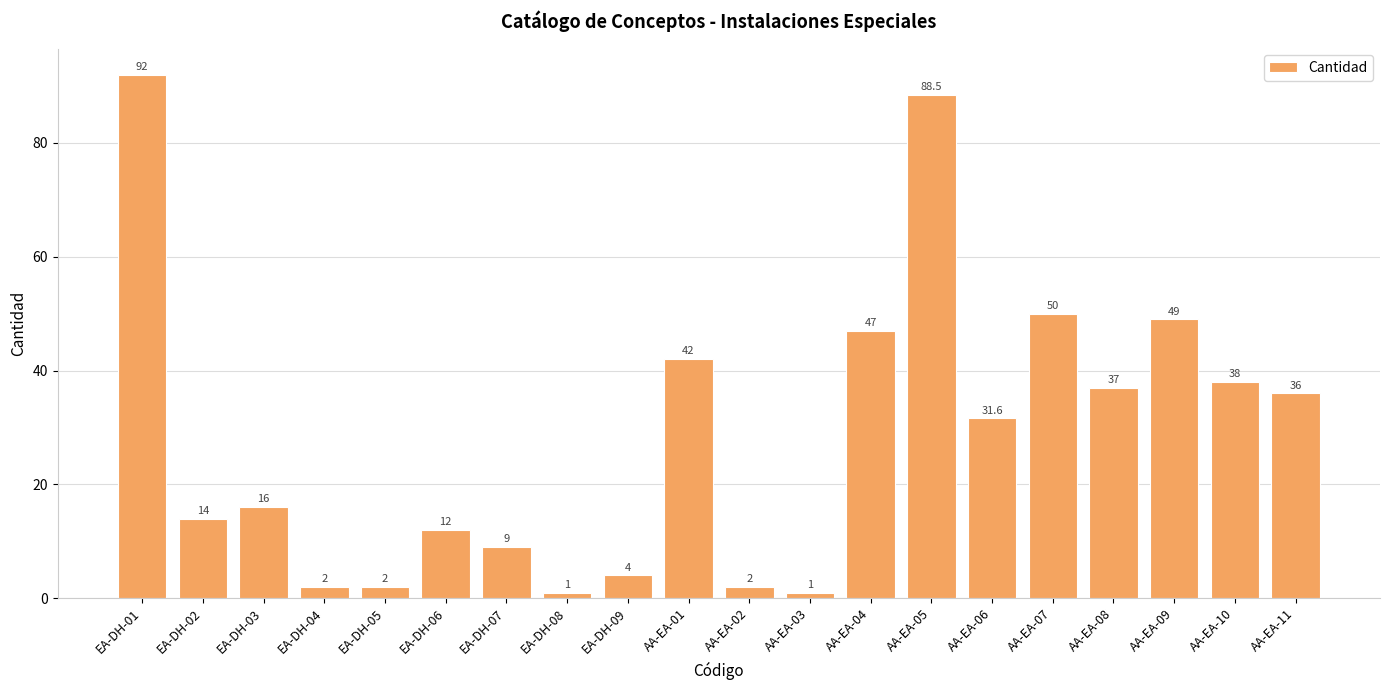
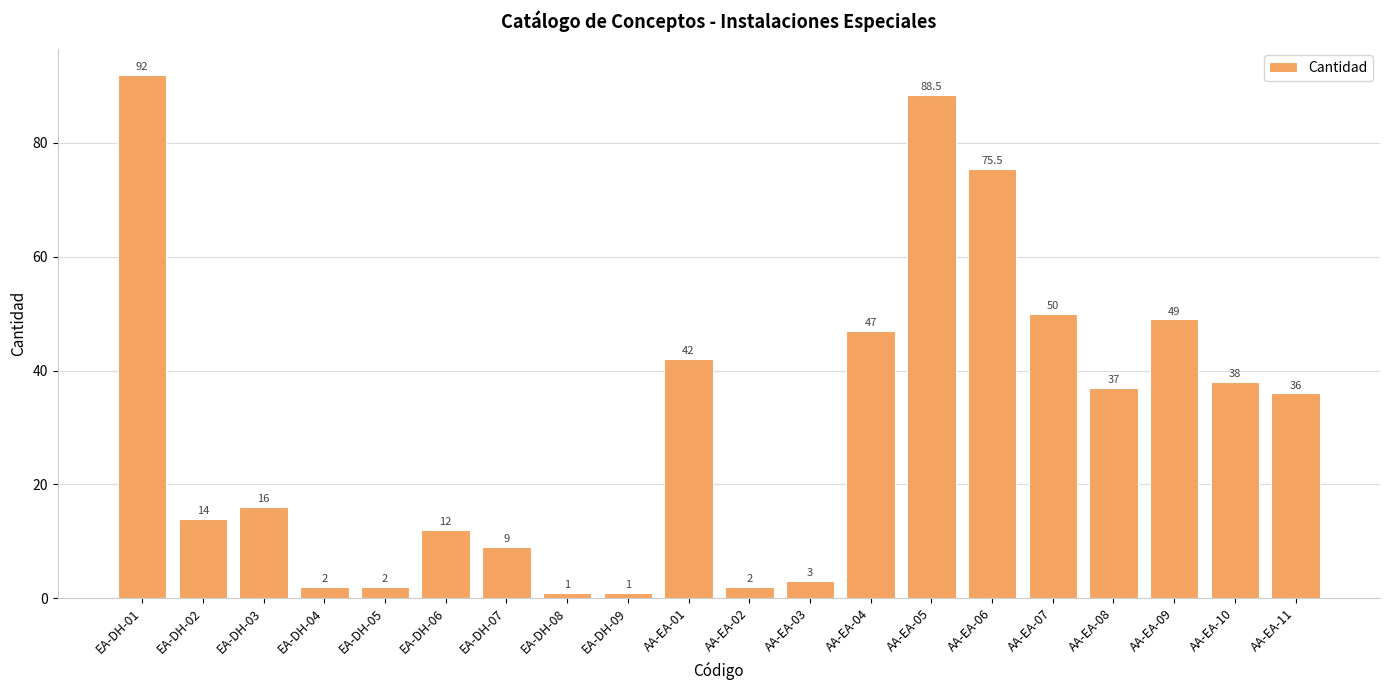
EA-DH-09: 4 -> 1
AA-EA-03: 1 -> 3
AA-EA-06: 31.6 -> 75.5
